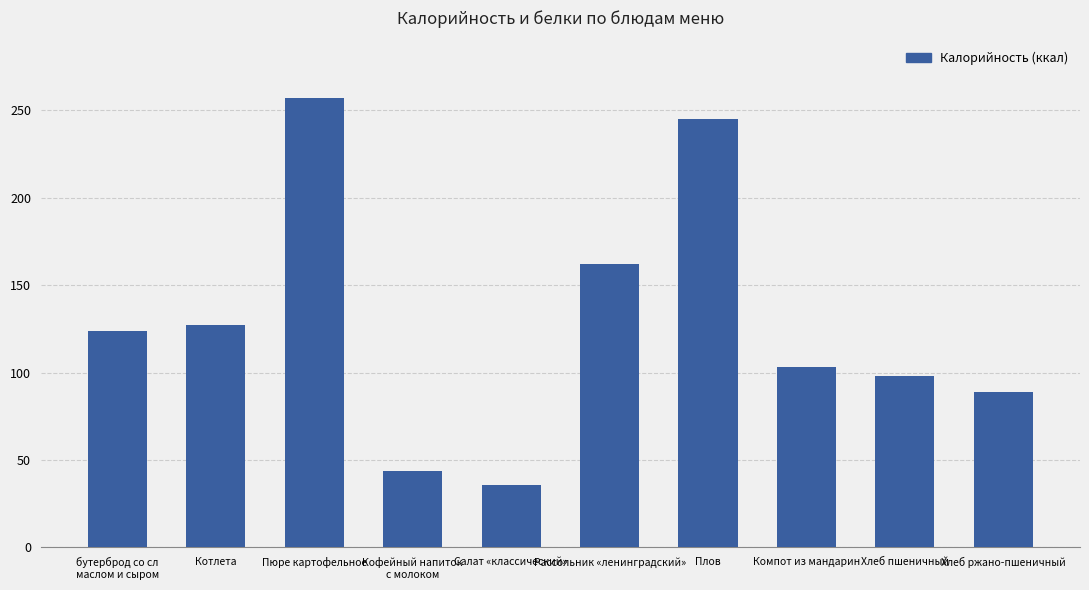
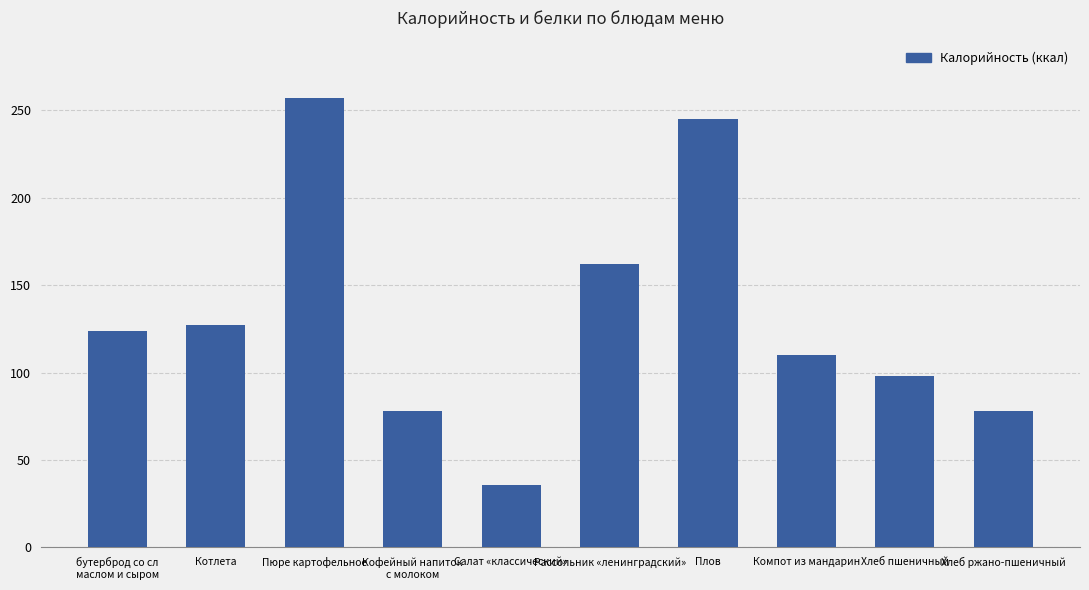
Кофейный напиток с молоком: 44 -> 78
Компот из мандарин: 103 -> 110
Хлеб ржано-пшеничный: 89 -> 78
